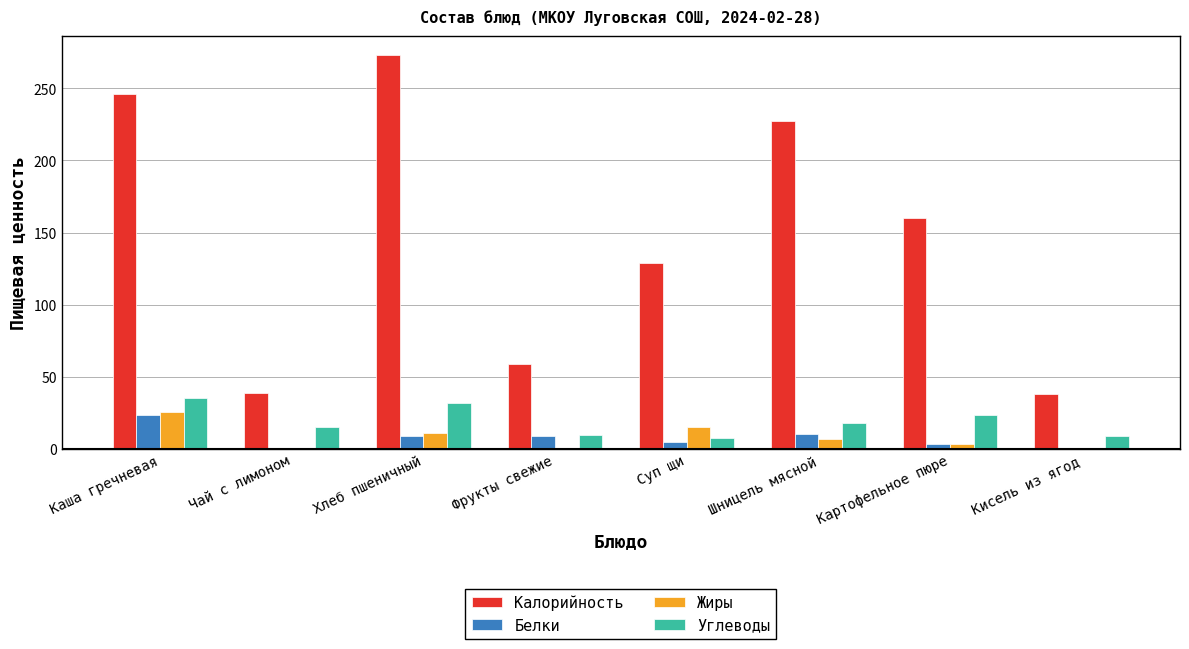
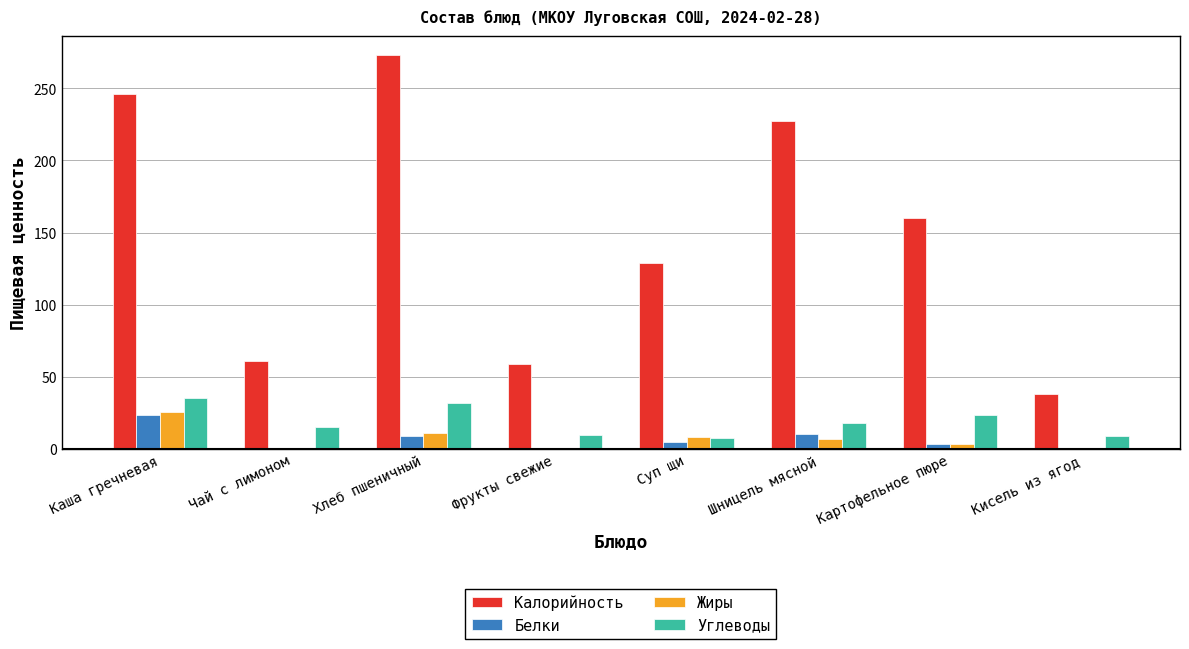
Калорийность, Чай с лимоном: 38 -> 61
Белки, Фрукты свежие: 9 -> 1
Жиры, Суп щи: 15 -> 8
